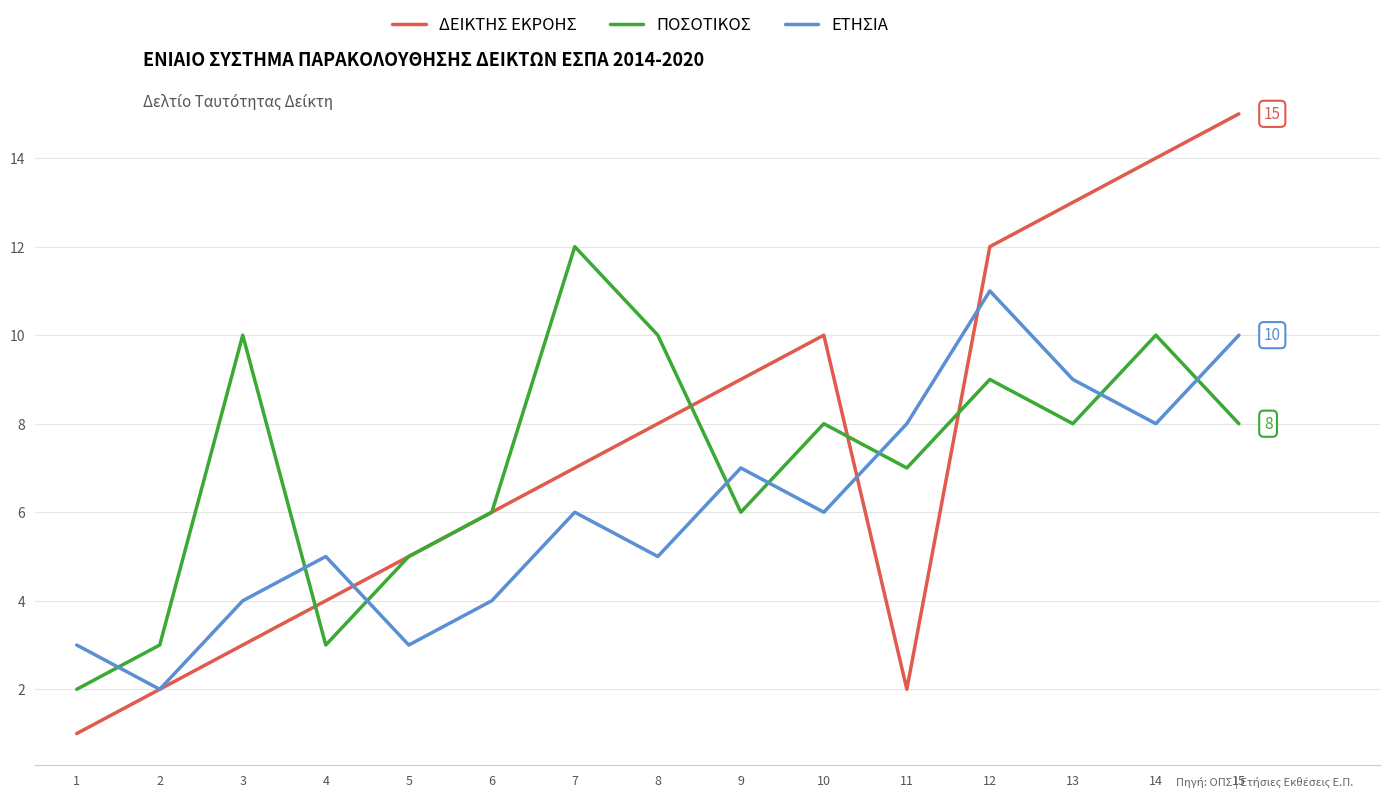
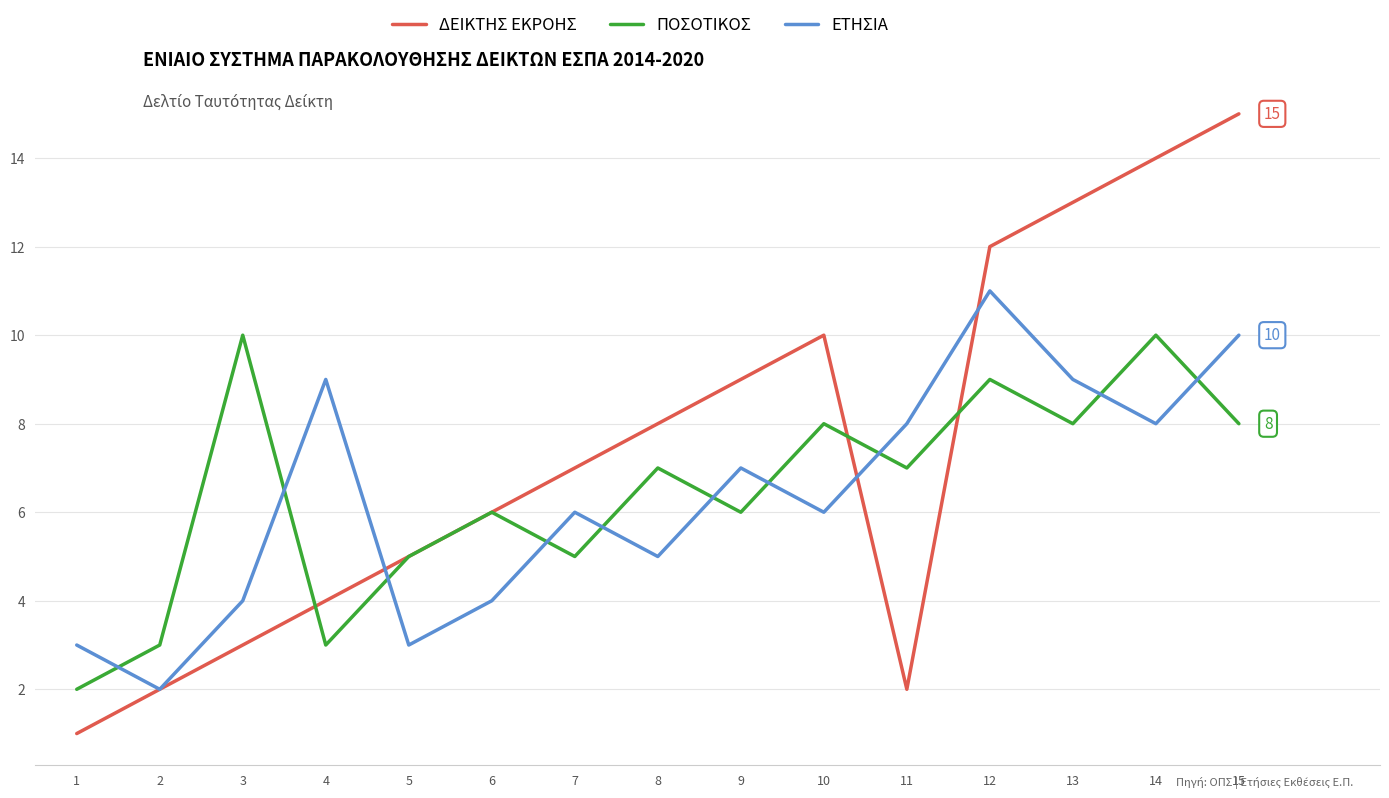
ΕΤΗΣΙΑ, 4: 5 -> 9
ΠΟΣΟΤΙΚΟΣ, 7: 12 -> 5
ΠΟΣΟΤΙΚΟΣ, 8: 10 -> 7
